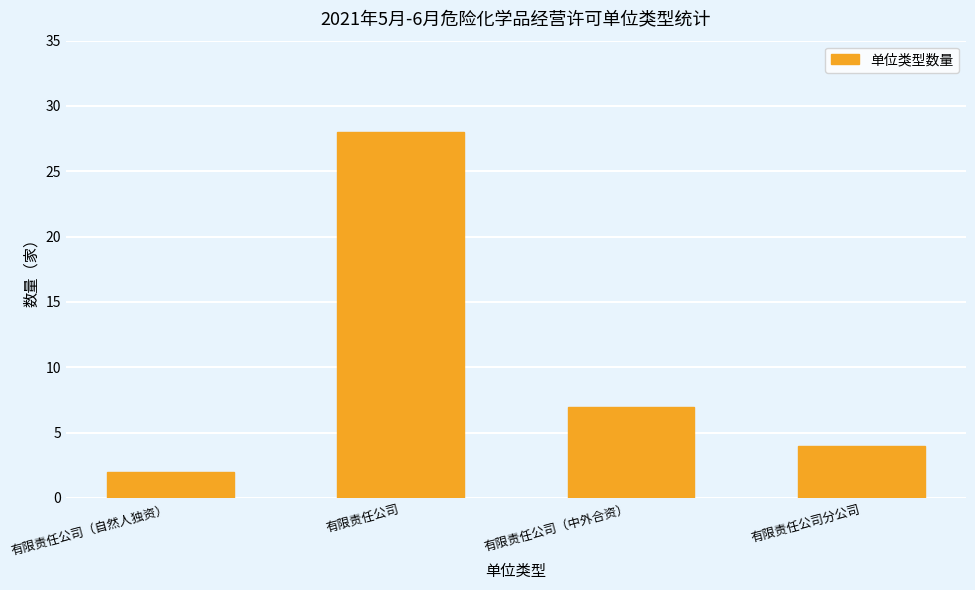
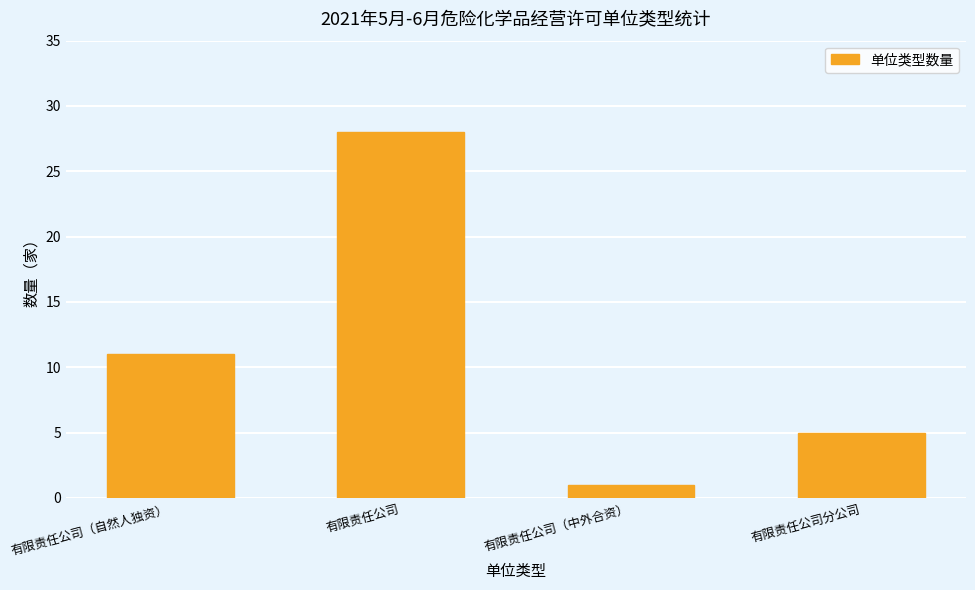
有限责任公司（自然人独资）: 2 -> 11
有限责任公司（中外合资）: 7 -> 1
有限责任公司分公司: 4 -> 5
